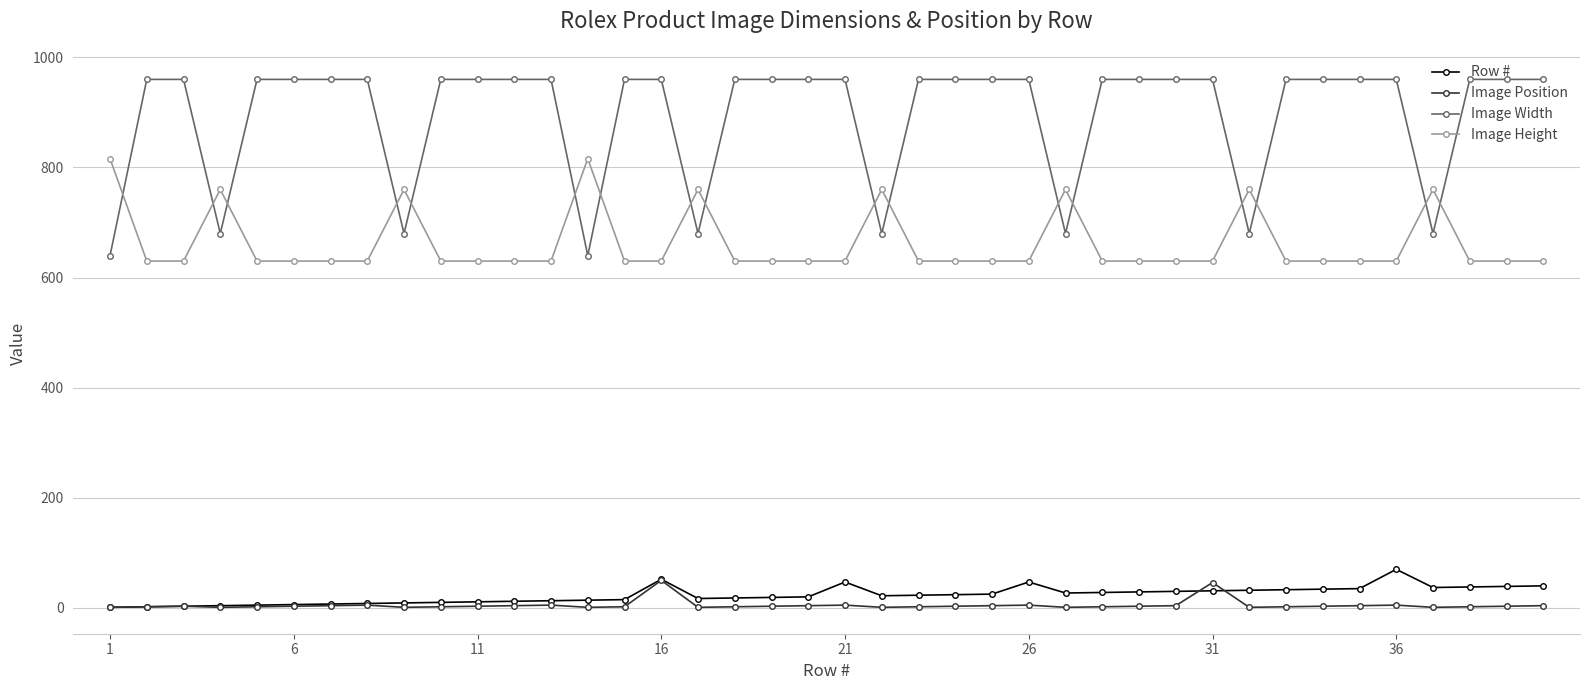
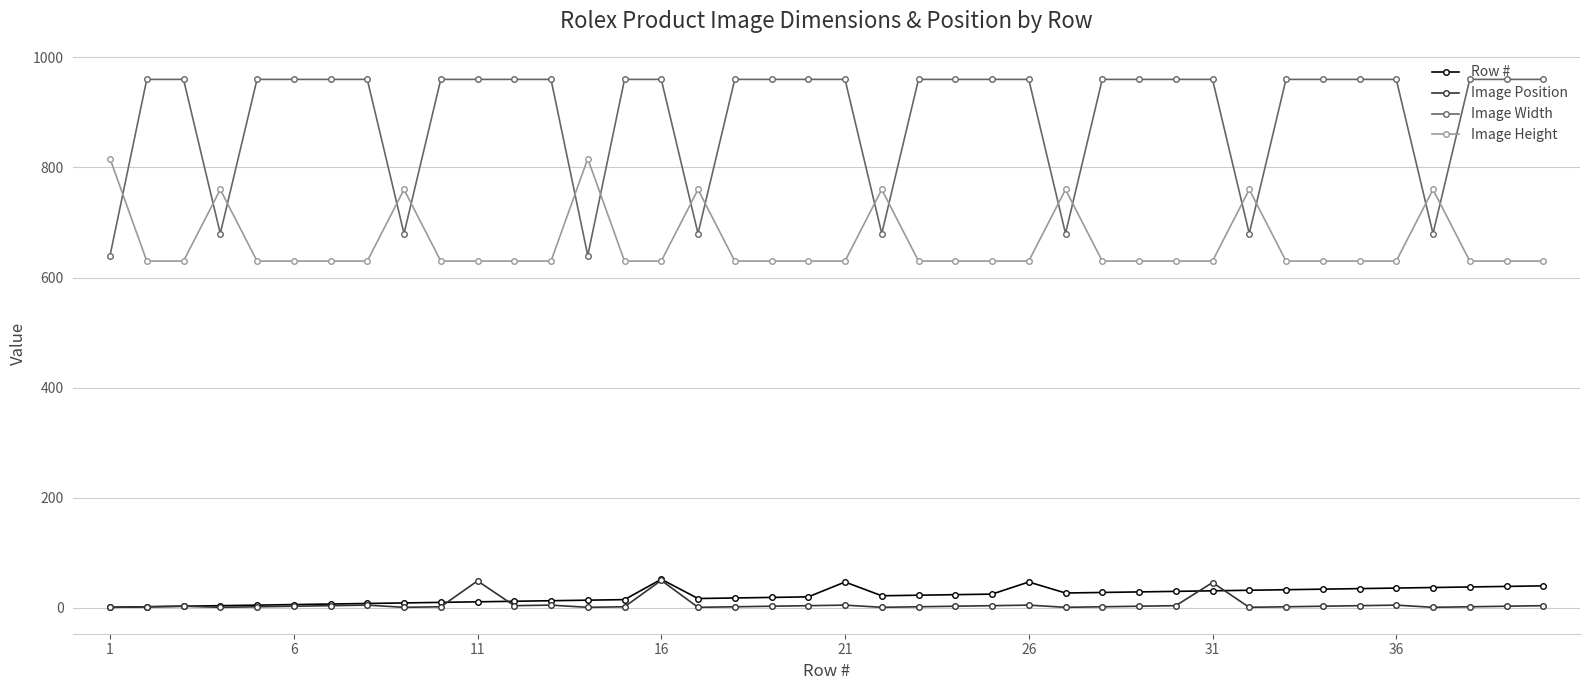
Image Position, 11: 0 -> 50
Row #, 36: 70 -> 40
